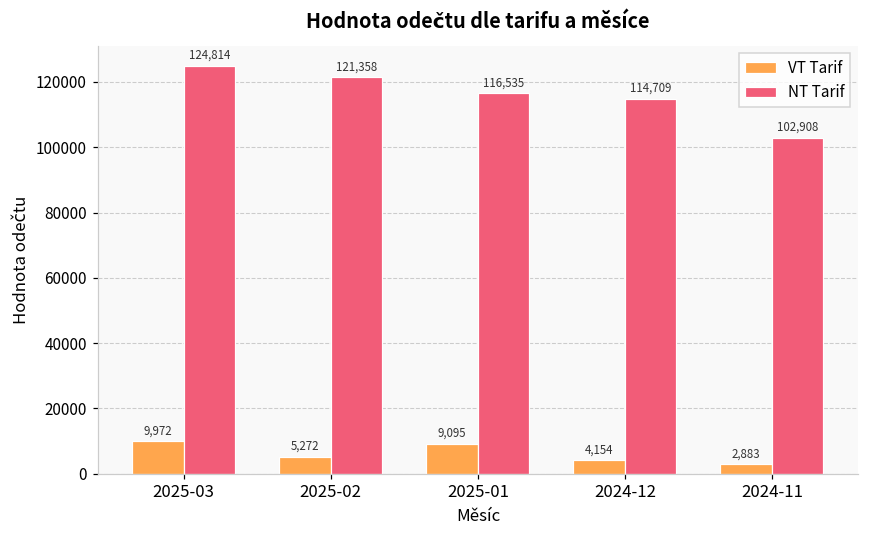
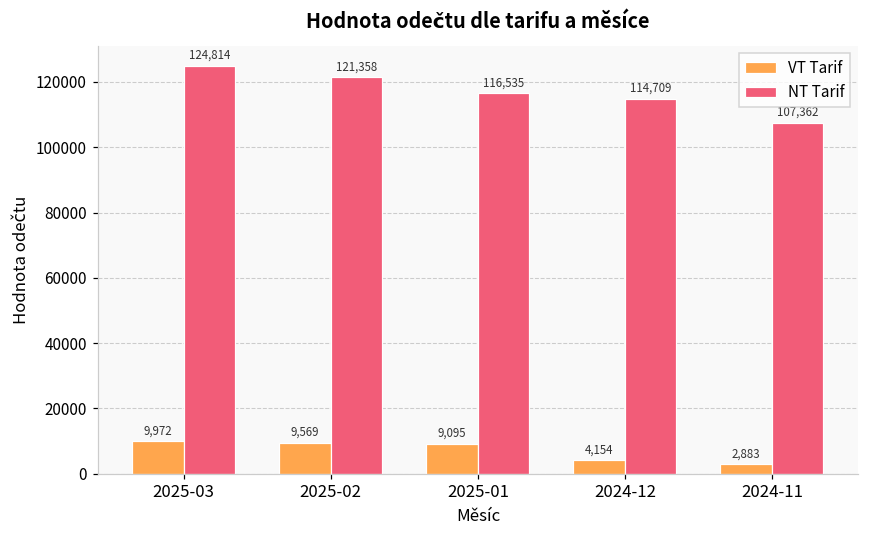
VT Tarif, 2025-02: 5,272 -> 9,569
NT Tarif, 2024-11: 102,908 -> 107,362
